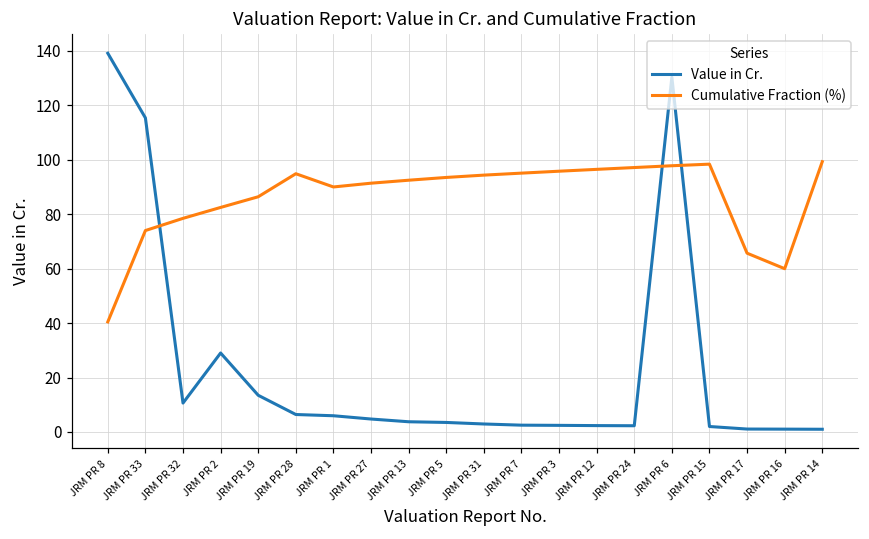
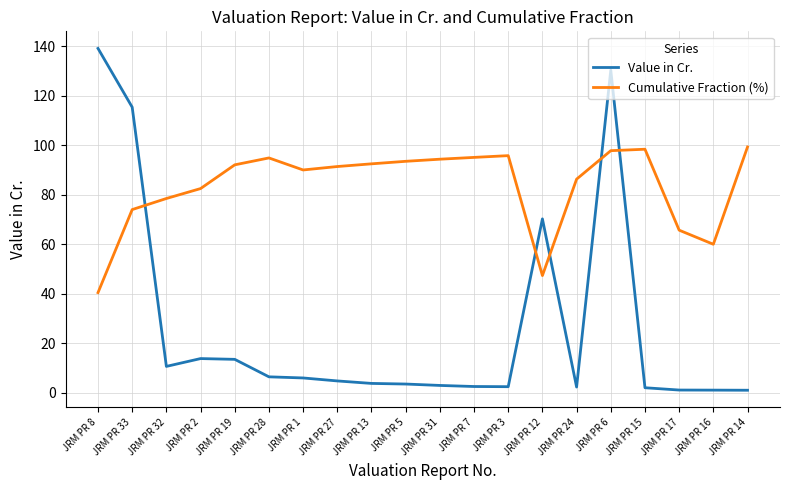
Value in Cr., JRM PR 2: 29 -> 14
Cumulative Fraction (%), JRM PR 19: 86 -> 92
Value in Cr., JRM PR 12: 2 -> 70
Cumulative Fraction (%), JRM PR 12: 96 -> 47
Cumulative Fraction (%), JRM PR 24: 97 -> 86
